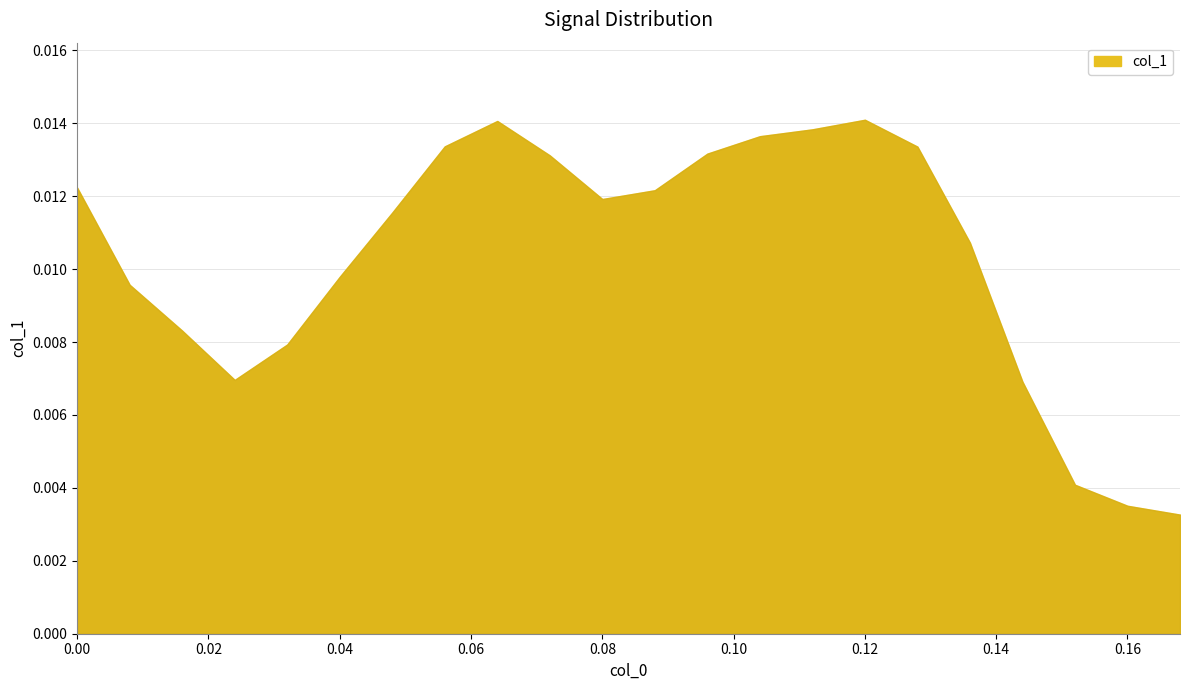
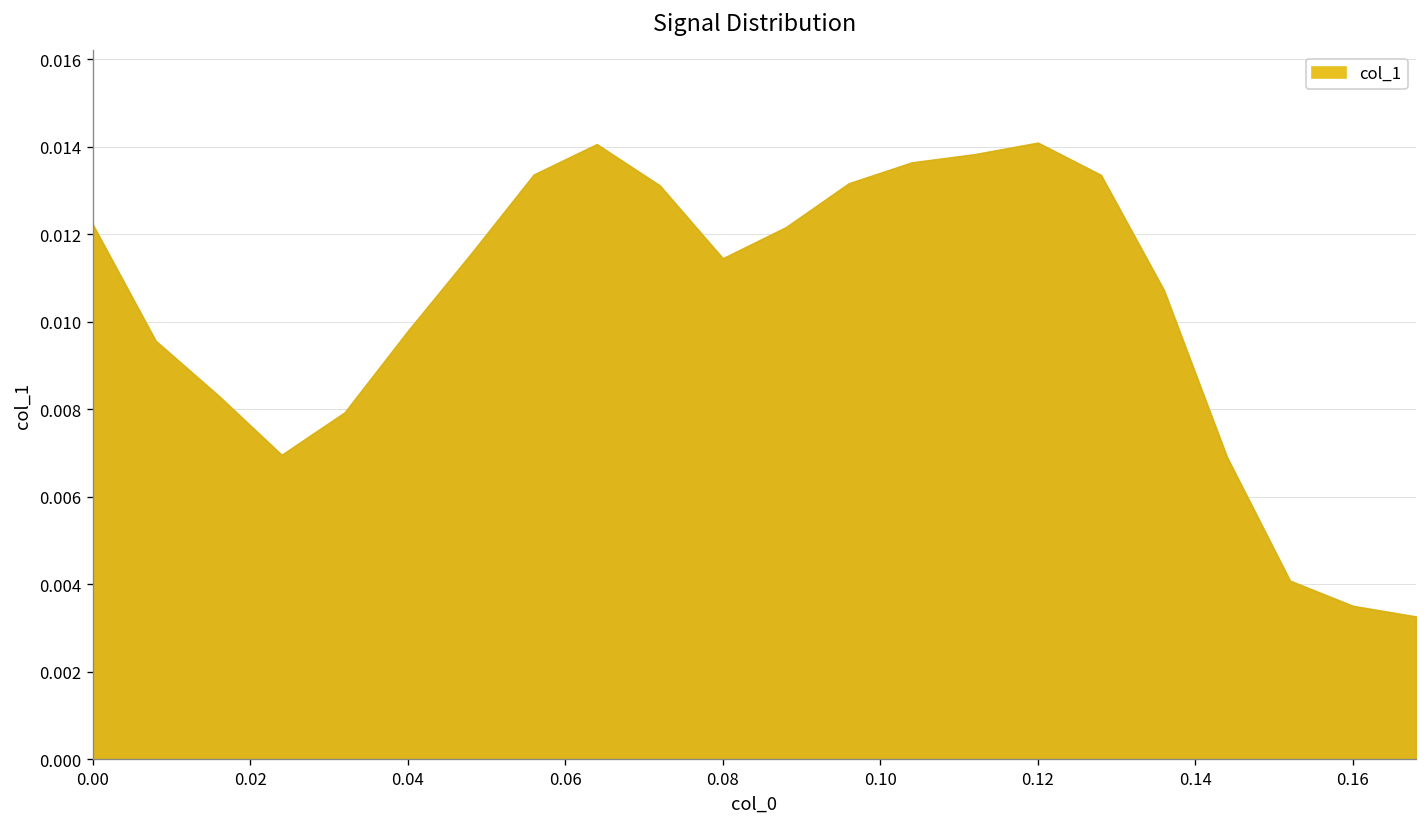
0.08: 0.0119 -> 0.0115
